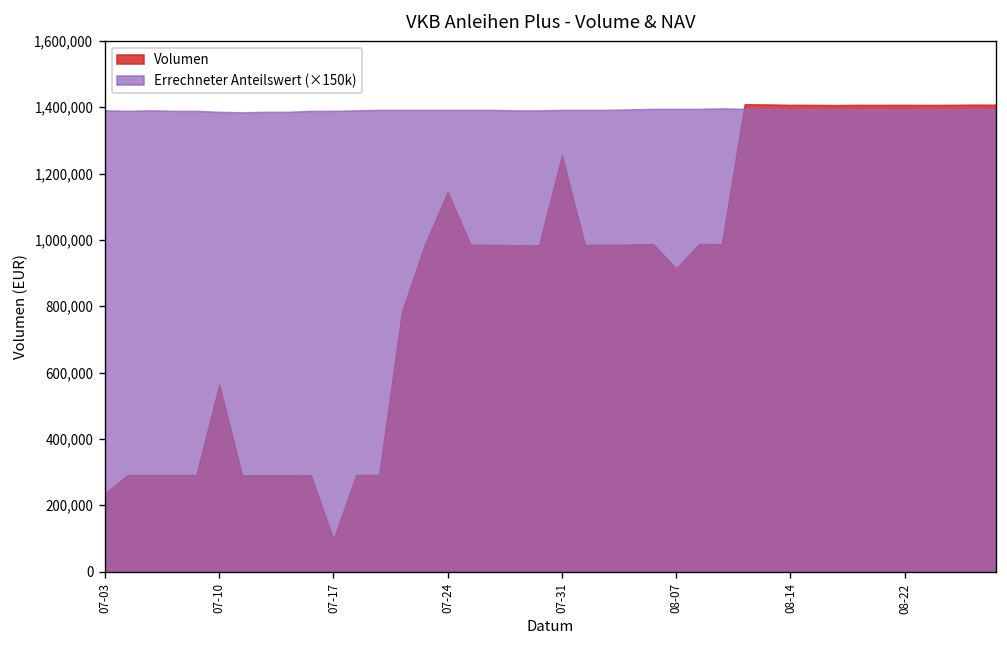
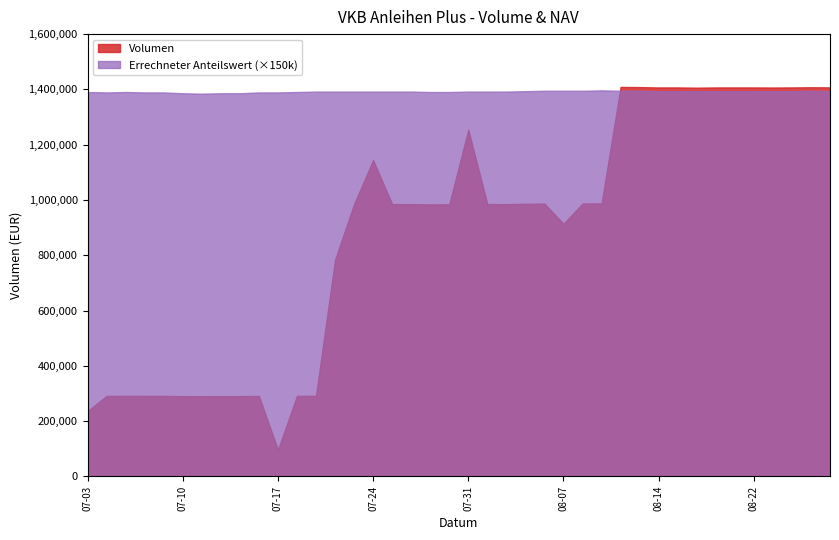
Volumen, 07-10: 560,000 -> 290,000
